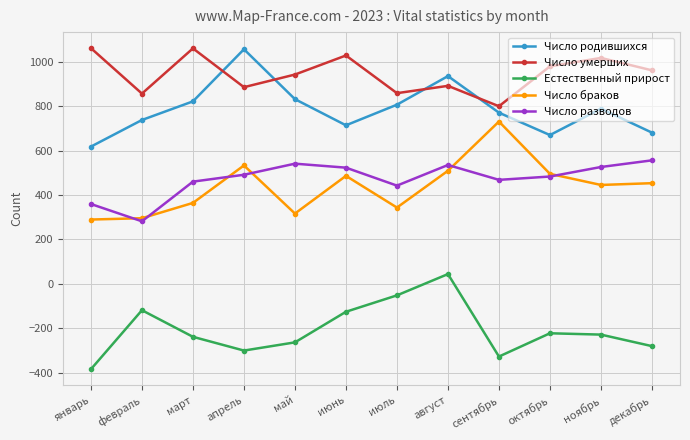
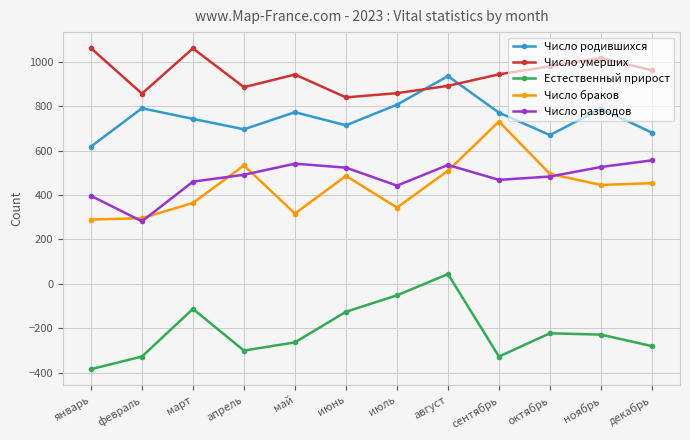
Число разводов, январь: 360 -> 400
Число родившихся, февраль: 740 -> 790
Естественный прирост, февраль: -120 -> -330
Число родившихся, март: 820 -> 740
Естественный прирост, март: -240 -> -110
Число родившихся, апрель: 1060 -> 700
Число родившихся, май: 830 -> 770
Число умерших, июнь: 1030 -> 840
Число умерших, сентябрь: 800 -> 950
